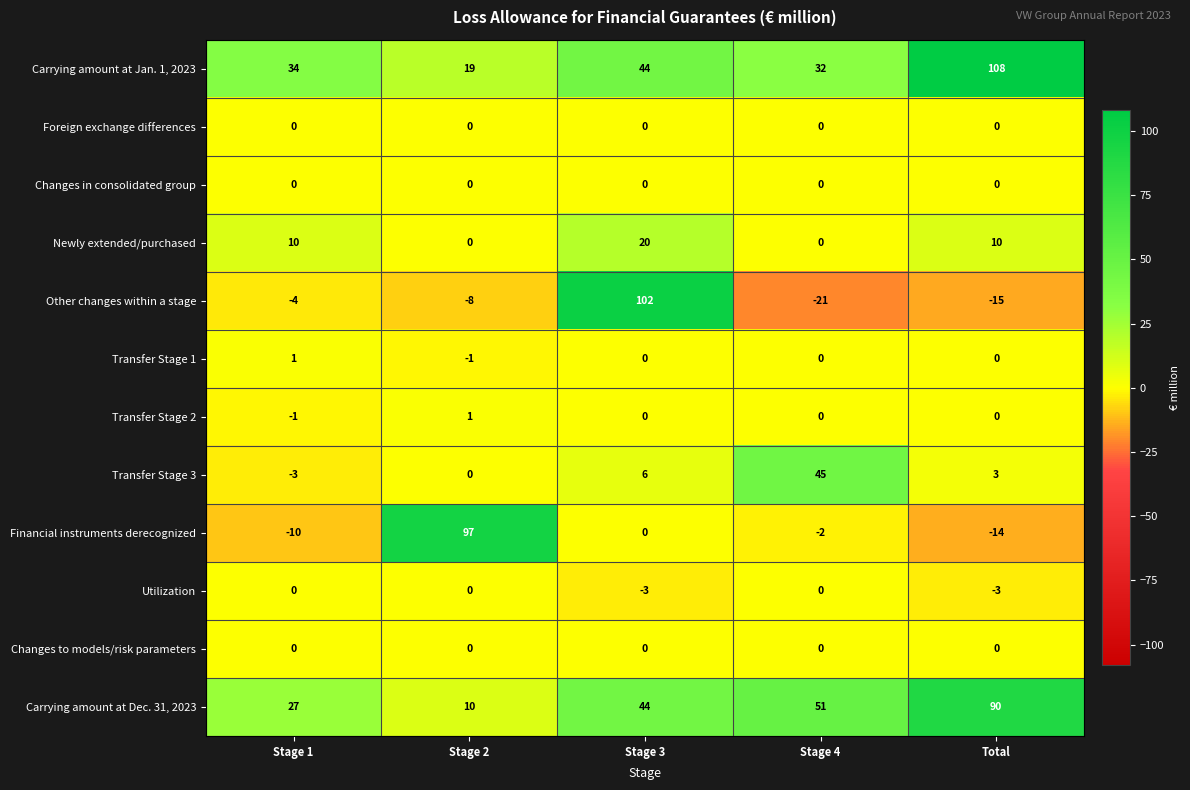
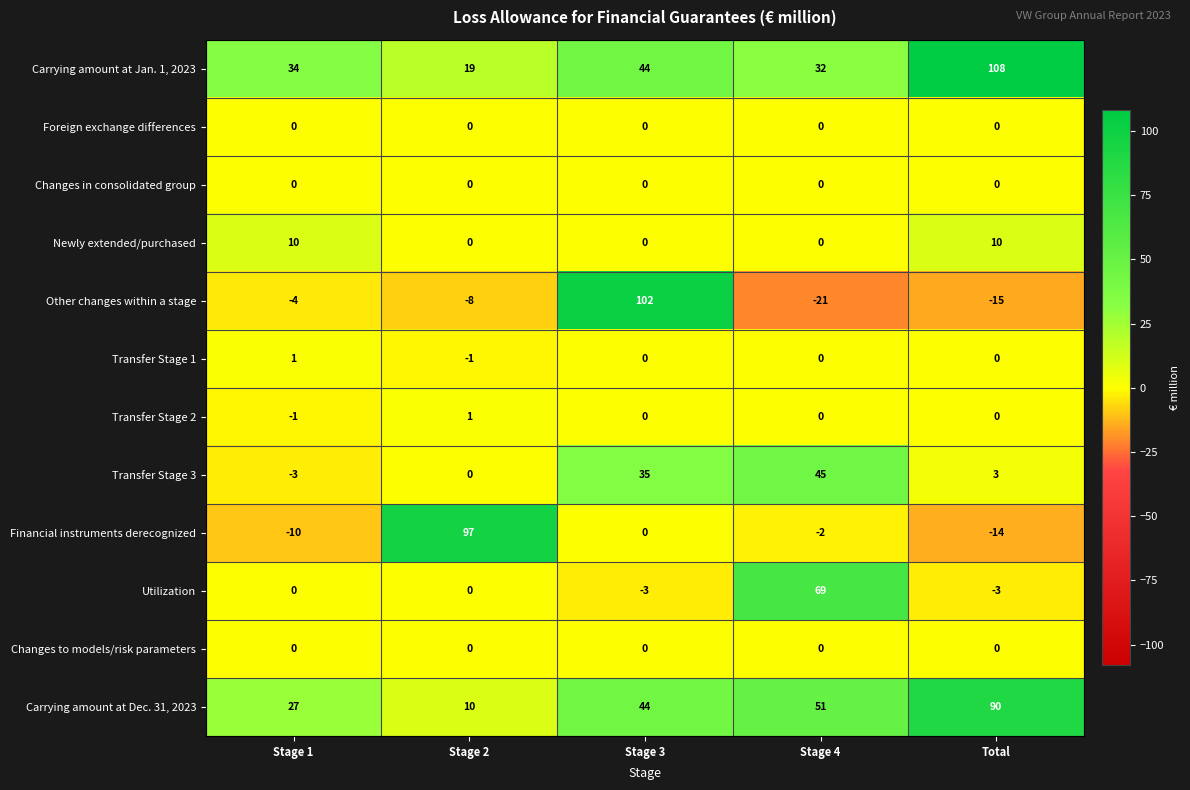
Newly extended/purchased, Stage 3: 20 -> 0
Transfer Stage 3, Stage 3: 6 -> 35
Utilization, Stage 4: 0 -> 69
